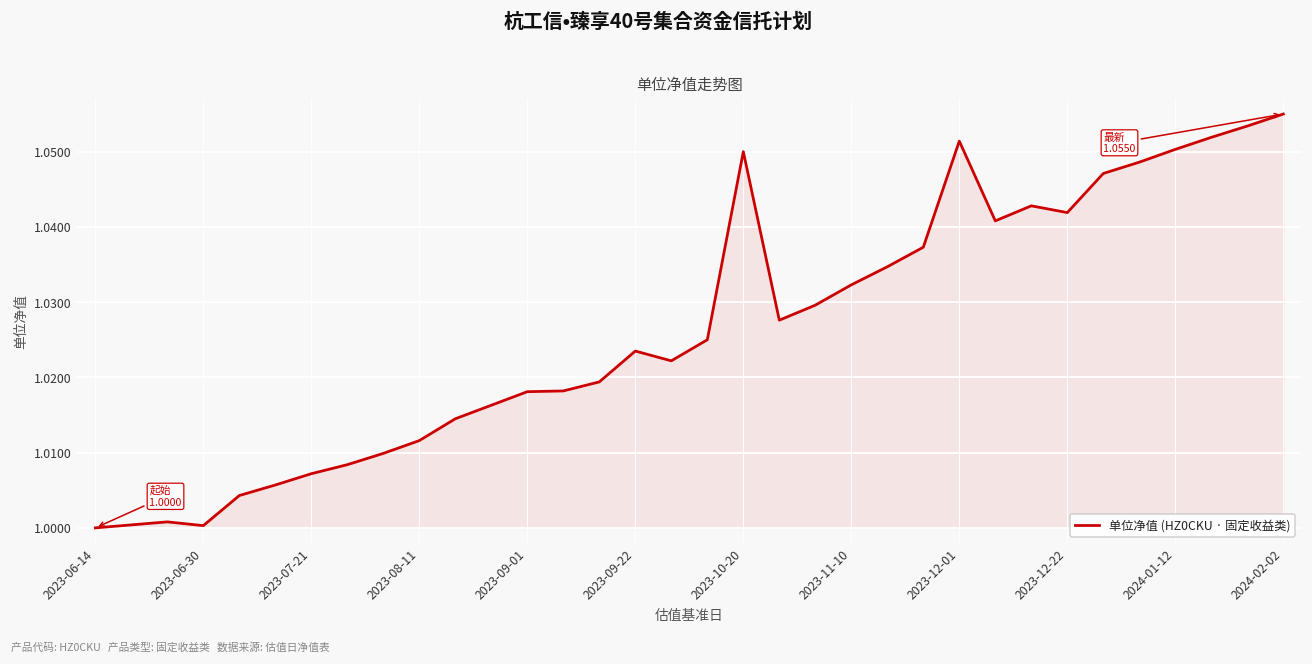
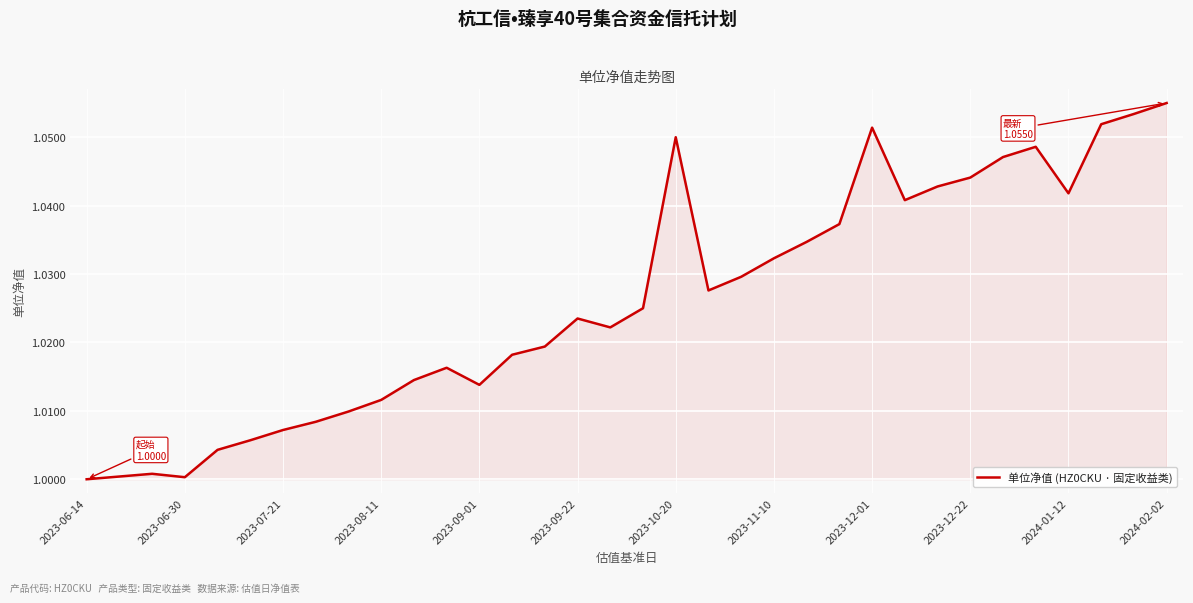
2023-09-01: 1.018 -> 1.014
2023-12-22: 1.042 -> 1.044
2024-01-12: 1.050 -> 1.042
